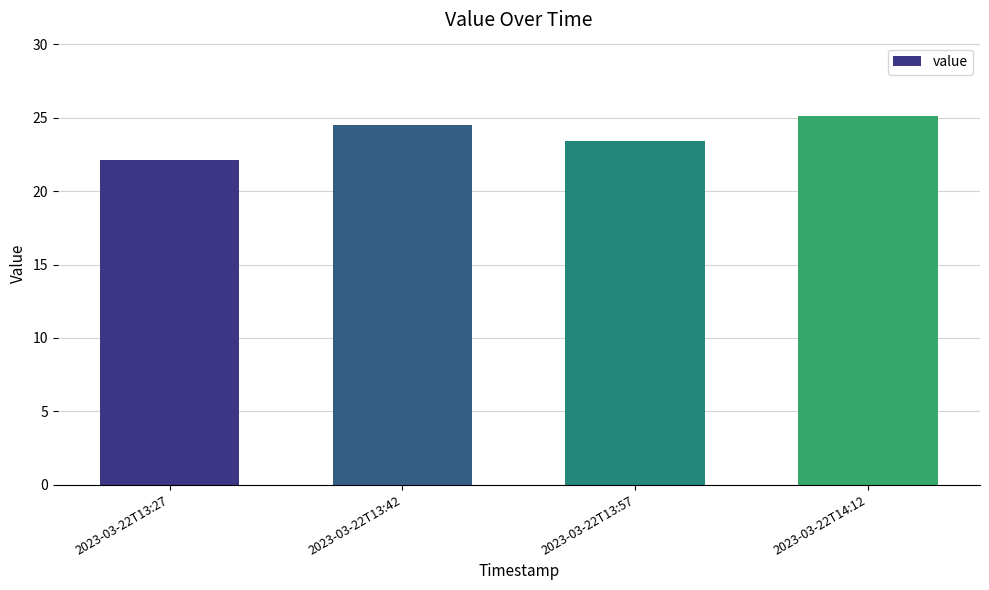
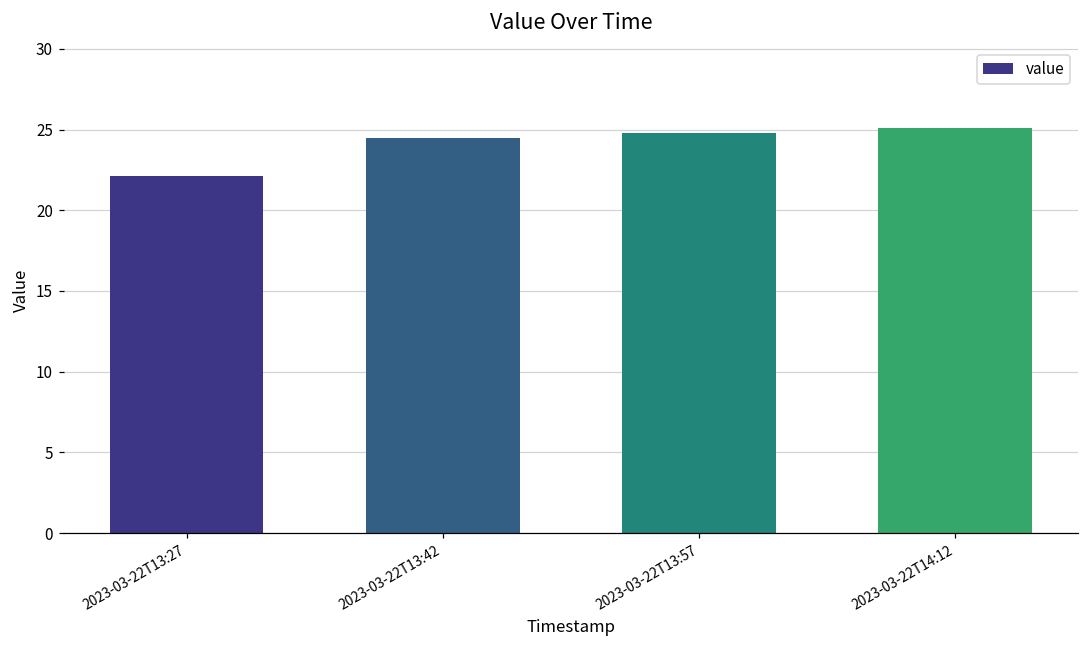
2023-03-22T13:57: 23.4 -> 24.8
